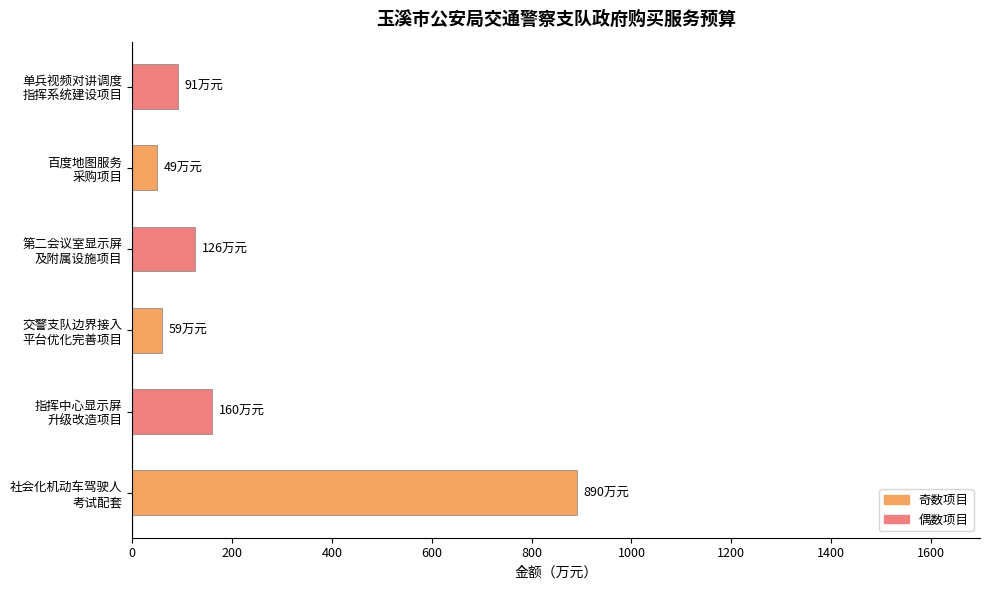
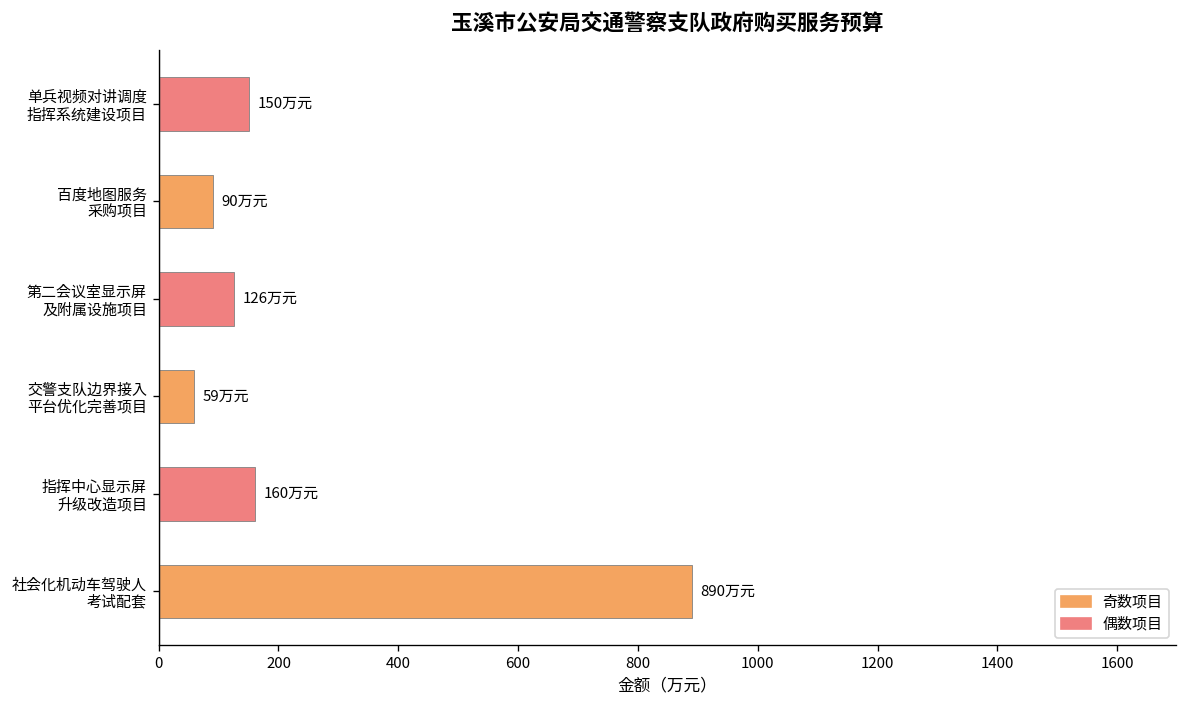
单兵视频对讲调度 指挥系统建设项目: 91 -> 150
百度地图服务 采购项目: 49 -> 90
